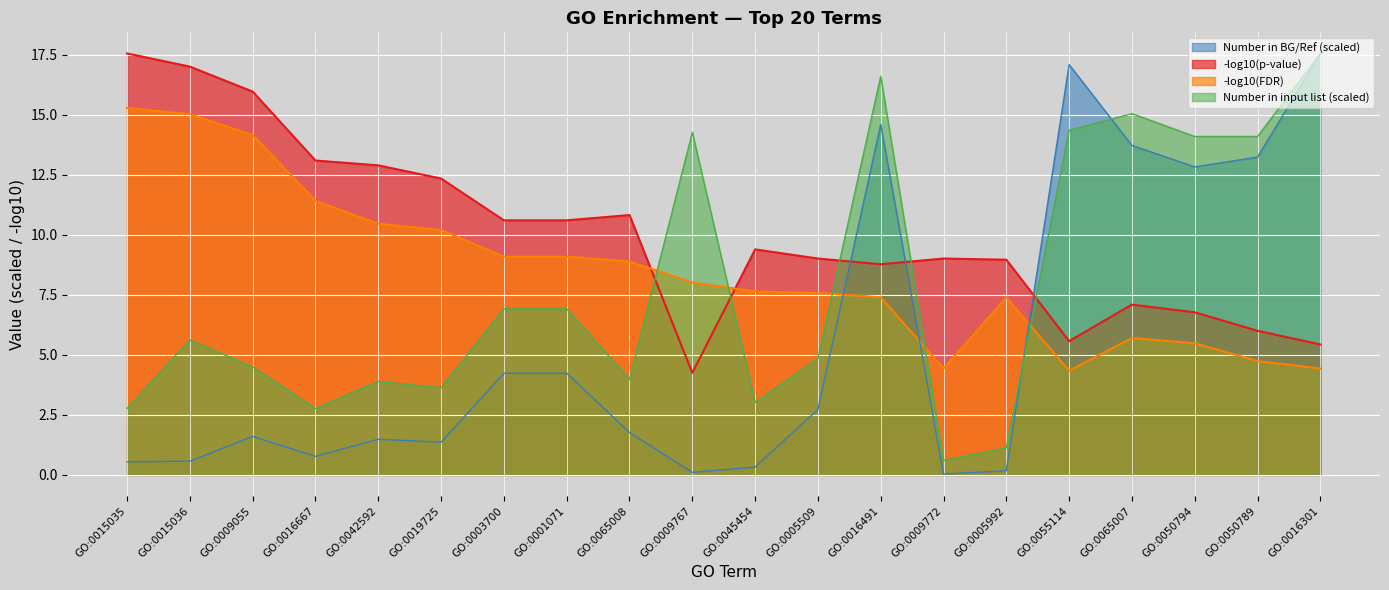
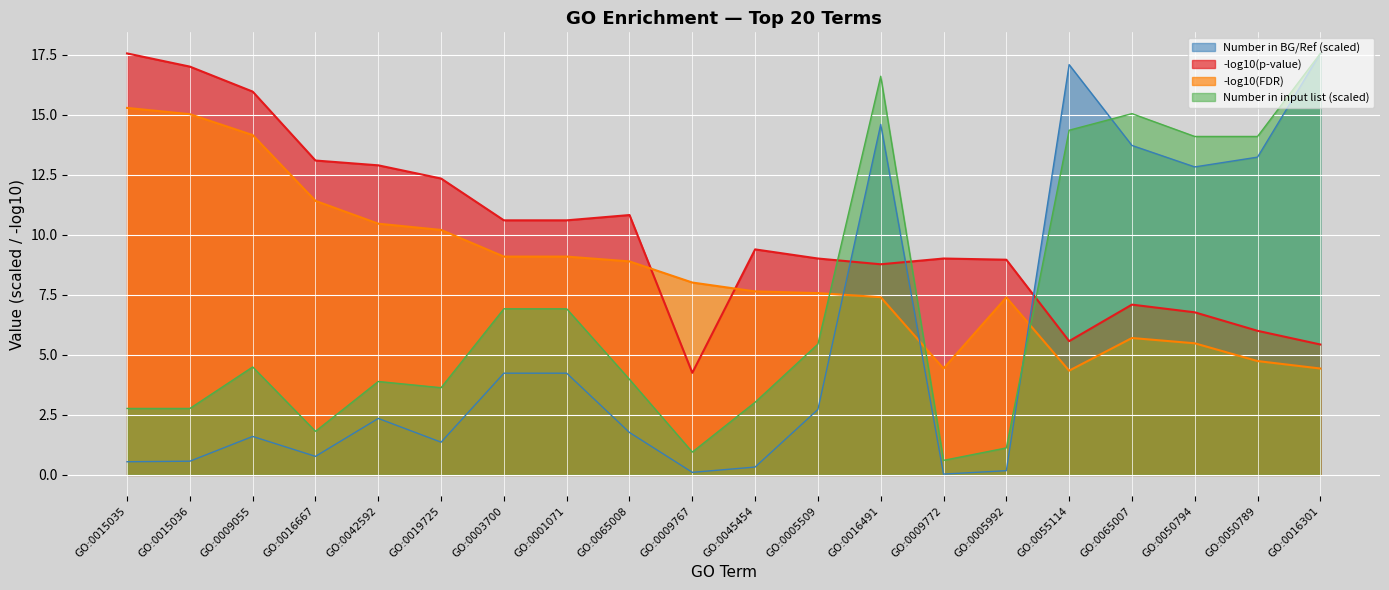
Number in input list (scaled), GO:0015036: 5.6 -> 2.8
Number in input list (scaled), GO:0016667: 2.8 -> 1.8
Number in BG/Ref (scaled), GO:0042592: 1.5 -> 2.4
Number in input list (scaled), GO:0009767: 14.3 -> 1.0
Number in input list (scaled), GO:0005509: 4.8 -> 5.4
